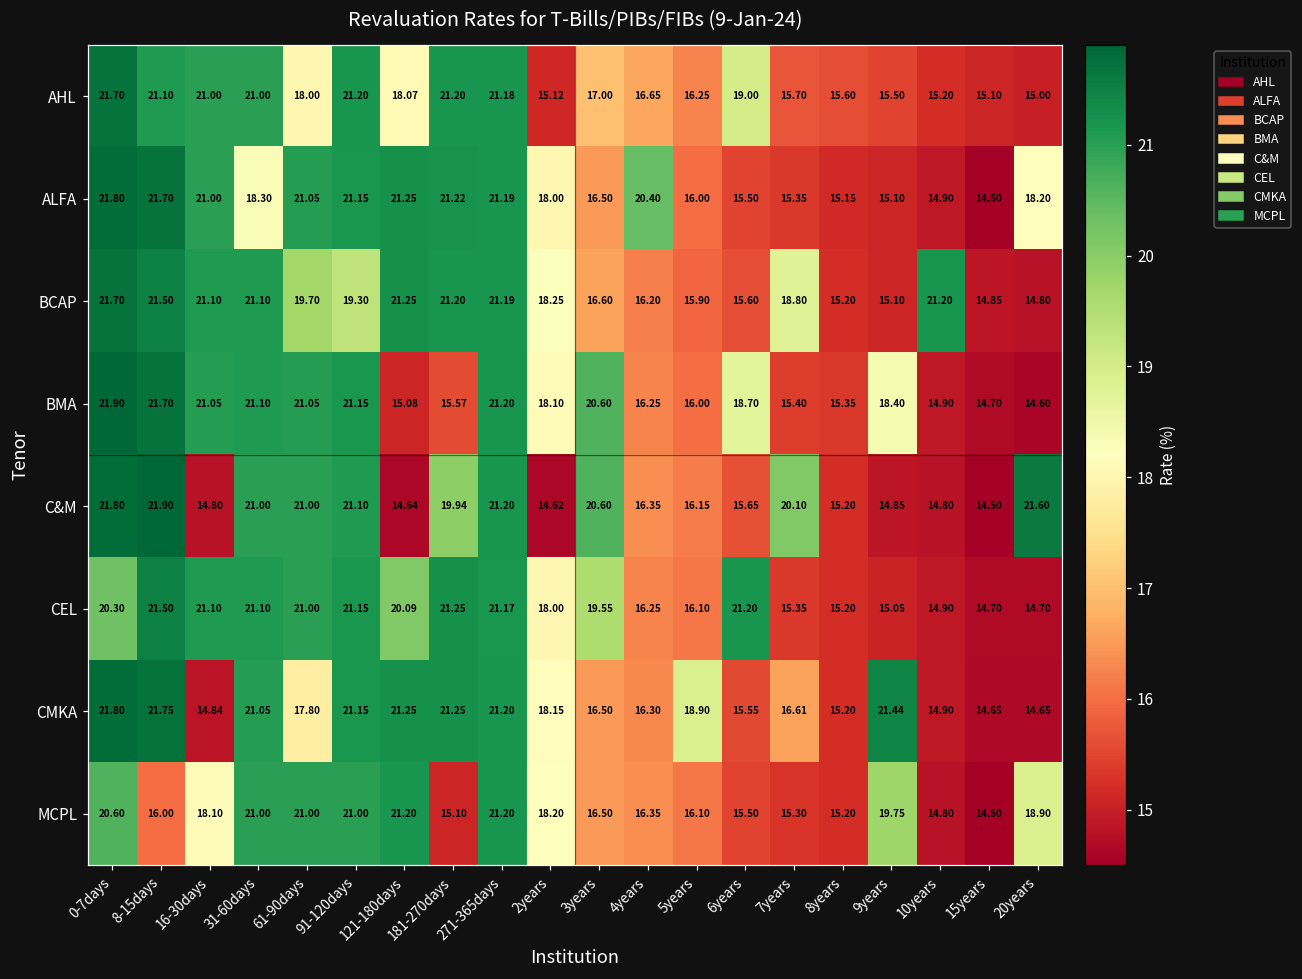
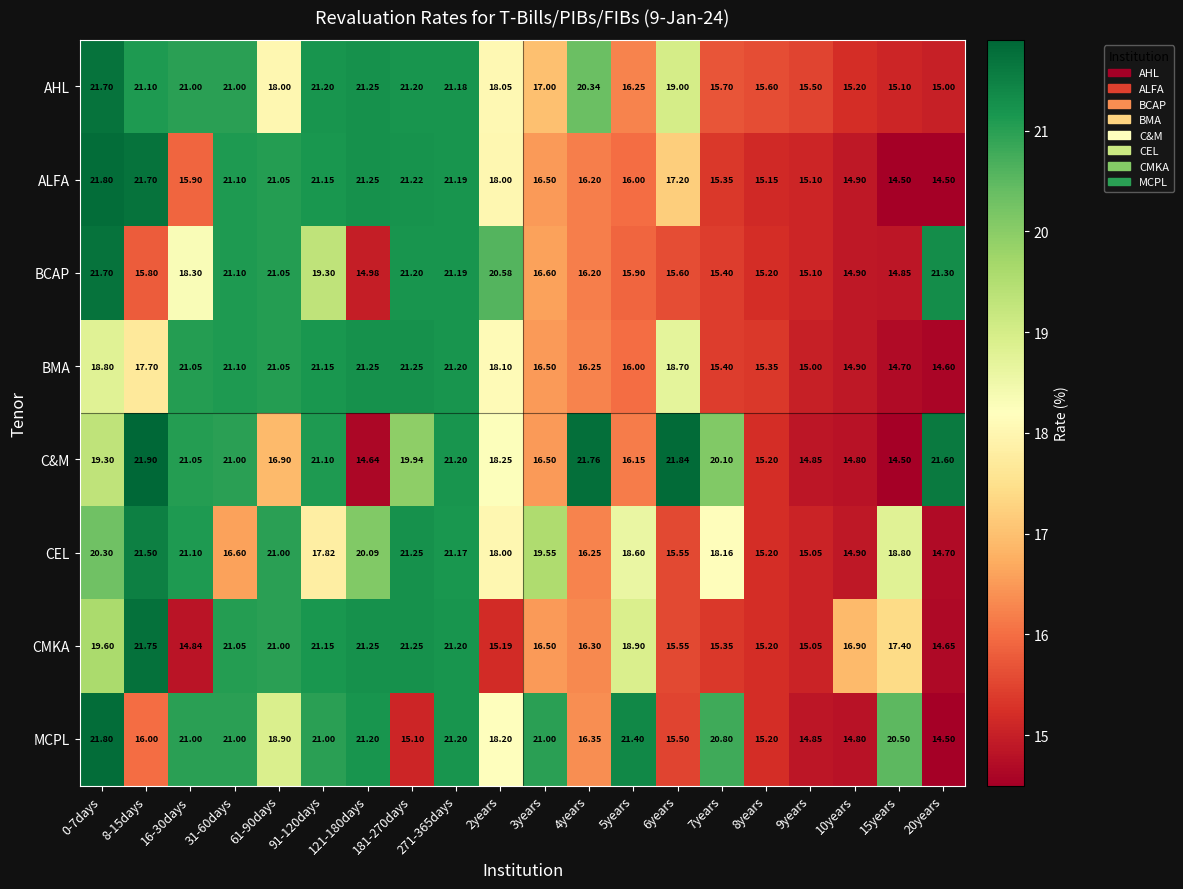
AHL, 121-180days: 18.07 -> 21.25
AHL, 2years: 15.12 -> 18.05
AHL, 4years: 16.65 -> 20.34
ALFA, 16-30days: 21.00 -> 15.90
ALFA, 31-60days: 18.30 -> 21.10
ALFA, 4years: 20.40 -> 16.20
ALFA, 6years: 15.50 -> 17.20
ALFA, 20years: 18.20 -> 14.50
BCAP, 8-15days: 21.50 -> 15.80
BCAP, 16-30days: 21.10 -> 18.30
BCAP, 61-90days: 19.70 -> 21.05
BCAP, 121-180days: 21.25 -> 14.98
BCAP, 2years: 18.25 -> 20.58
BCAP, 7years: 18.80 -> 15.40
BCAP, 10years: 21.20 -> 14.90
BCAP, 20years: 14.80 -> 21.30
BMA, 0-7days: 21.90 -> 18.80
BMA, 8-15days: 21.70 -> 17.70
BMA, 121-180days: 15.08 -> 21.25
BMA, 181-270days: 15.57 -> 21.25
BMA, 3years: 20.60 -> 16.50
BMA, 9years: 18.40 -> 15.00
C&M, 0-7days: 21.80 -> 19.30
C&M, 16-30days: 14.80 -> 21.05
C&M, 61-90days: 21.00 -> 16.90
C&M, 2years: 14.62 -> 18.25
C&M, 3years: 20.60 -> 16.50
C&M, 4years: 16.35 -> 21.76
C&M, 6years: 15.65 -> 21.84
CEL, 31-60days: 21.10 -> 16.60
CEL, 91-120days: 21.15 -> 17.82
CEL, 5years: 16.10 -> 18.60
CEL, 6years: 21.20 -> 15.55
CEL, 7years: 15.35 -> 18.16
CEL, 15years: 14.70 -> 18.80
CMKA, 0-7days: 21.80 -> 19.60
CMKA, 61-90days: 17.80 -> 21.00
CMKA, 2years: 18.15 -> 15.19
CMKA, 7years: 16.61 -> 15.35
CMKA, 9years: 21.44 -> 15.05
CMKA, 10years: 14.90 -> 16.90
CMKA, 15years: 14.65 -> 17.40
MCPL, 0-7days: 20.60 -> 21.80
MCPL, 16-30days: 18.10 -> 21.00
MCPL, 61-90days: 21.00 -> 18.90
MCPL, 3years: 16.50 -> 21.00
MCPL, 5years: 16.10 -> 21.40
MCPL, 7years: 15.30 -> 20.80
MCPL, 9years: 19.75 -> 14.85
MCPL, 15years: 14.50 -> 20.50
MCPL, 20years: 18.90 -> 14.50
